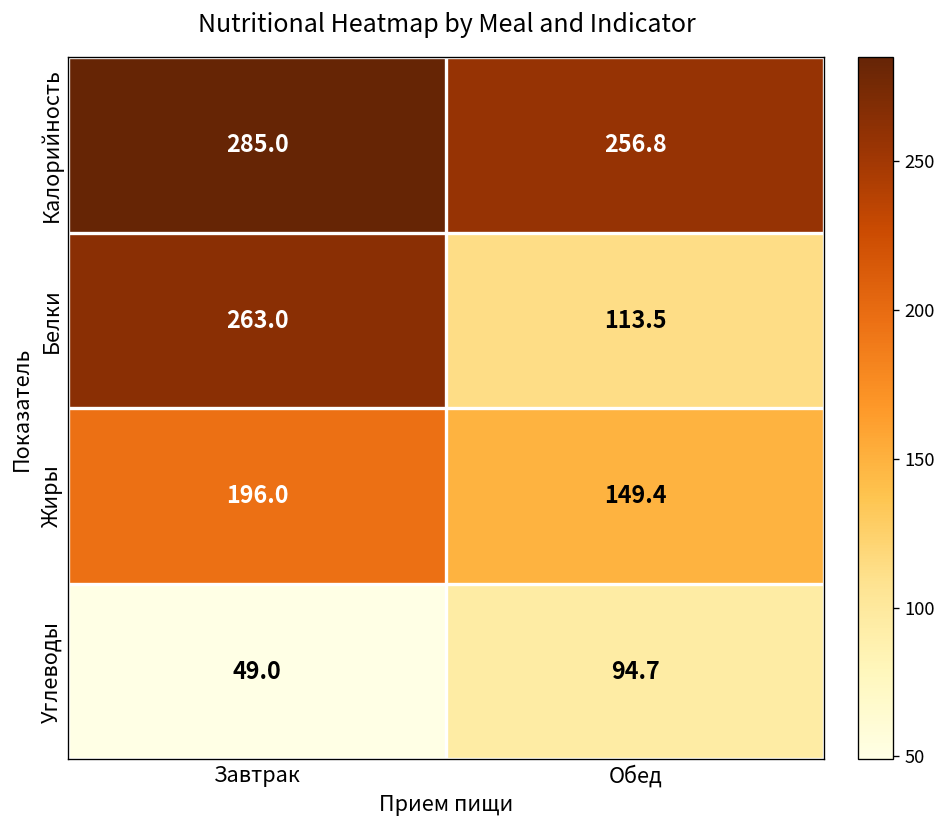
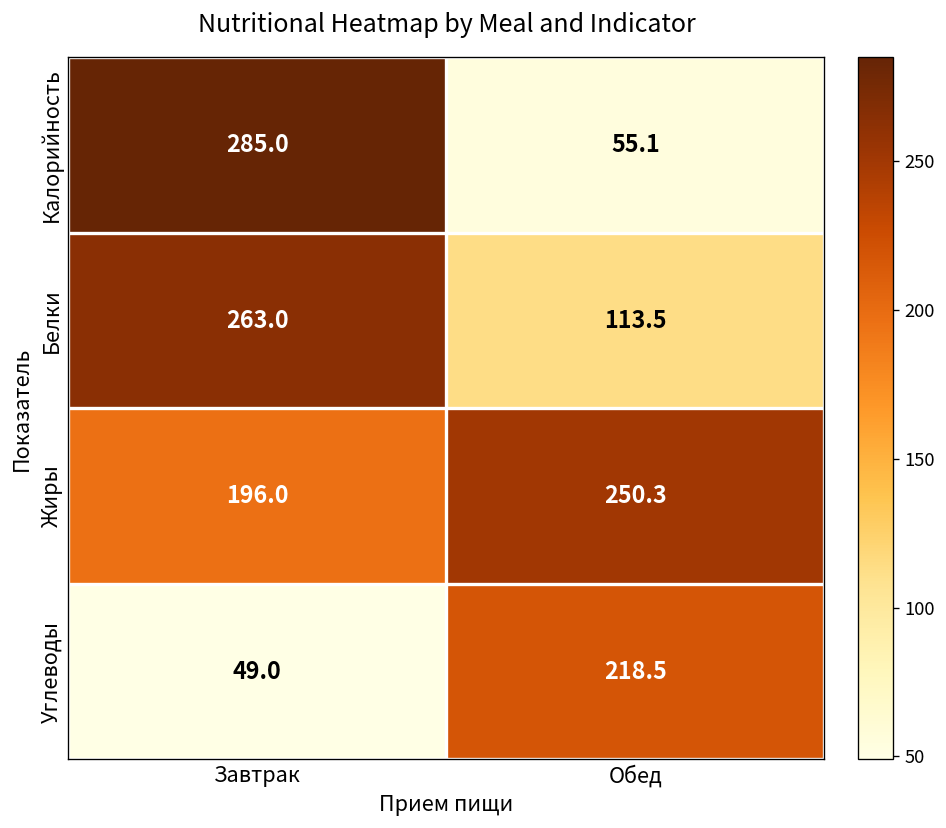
Калорийность, Обед: 256.8 -> 55.1
Жиры, Обед: 149.4 -> 250.3
Углеводы, Обед: 94.7 -> 218.5
